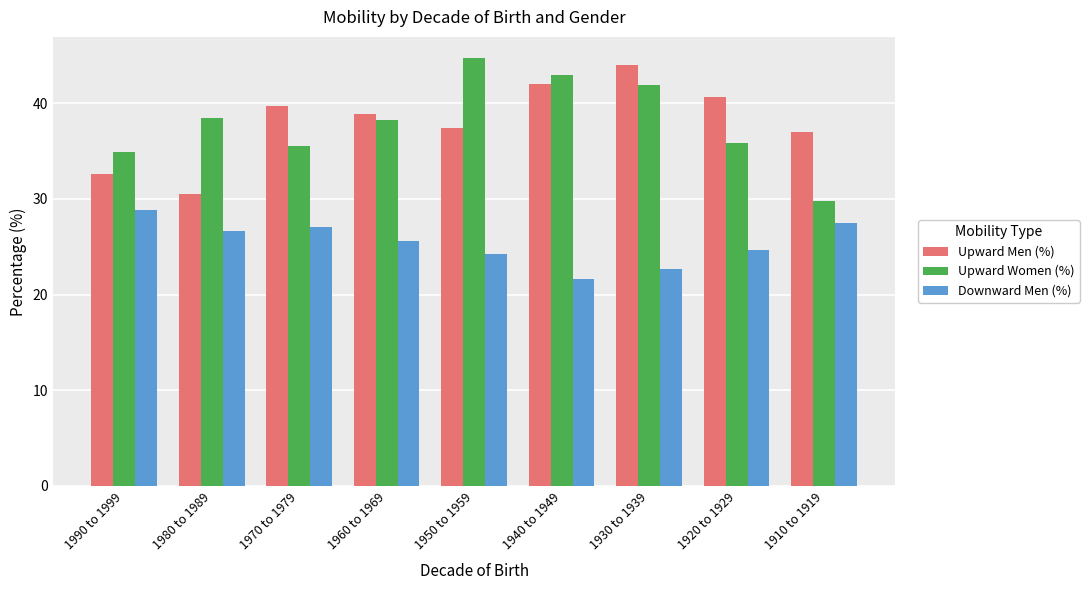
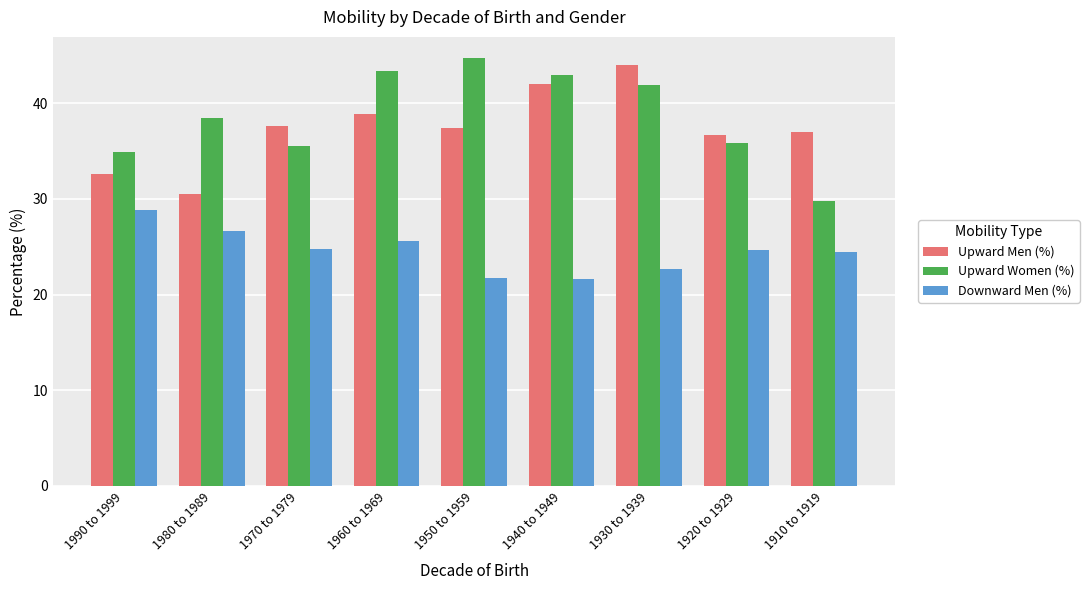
Upward Men (%), 1970 to 1979: 40 -> 38
Downward Men (%), 1970 to 1979: 27 -> 25
Upward Women (%), 1960 to 1969: 38 -> 43
Downward Men (%), 1950 to 1959: 24 -> 22
Upward Men (%), 1920 to 1929: 41 -> 37
Downward Men (%), 1910 to 1919: 28 -> 24
